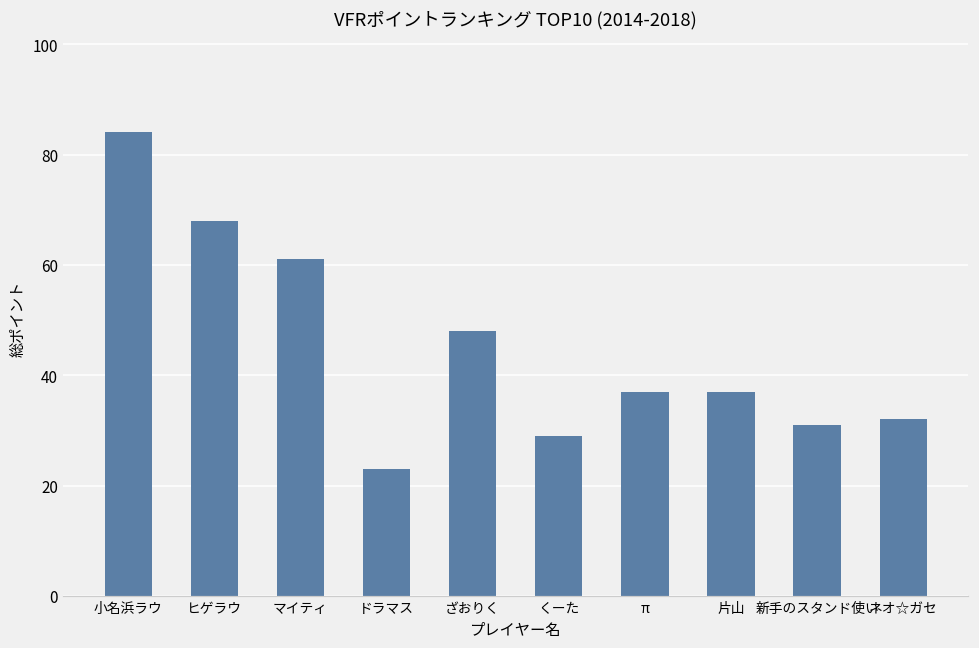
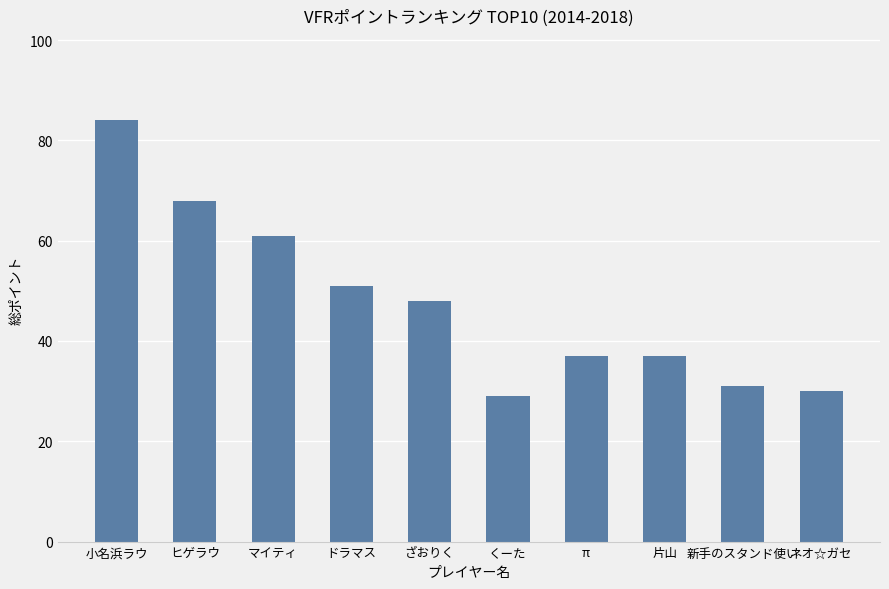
ドラマス: 23 -> 51
ネオ☆ガセ: 32 -> 30
